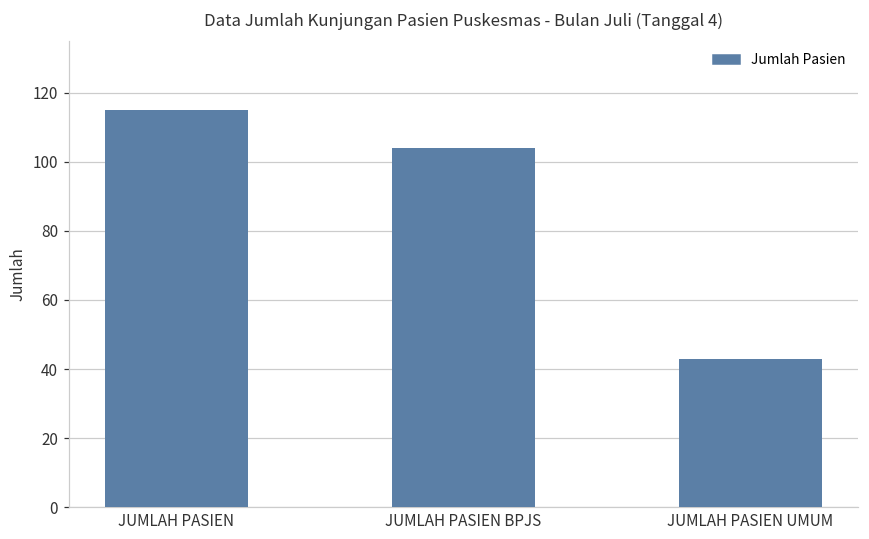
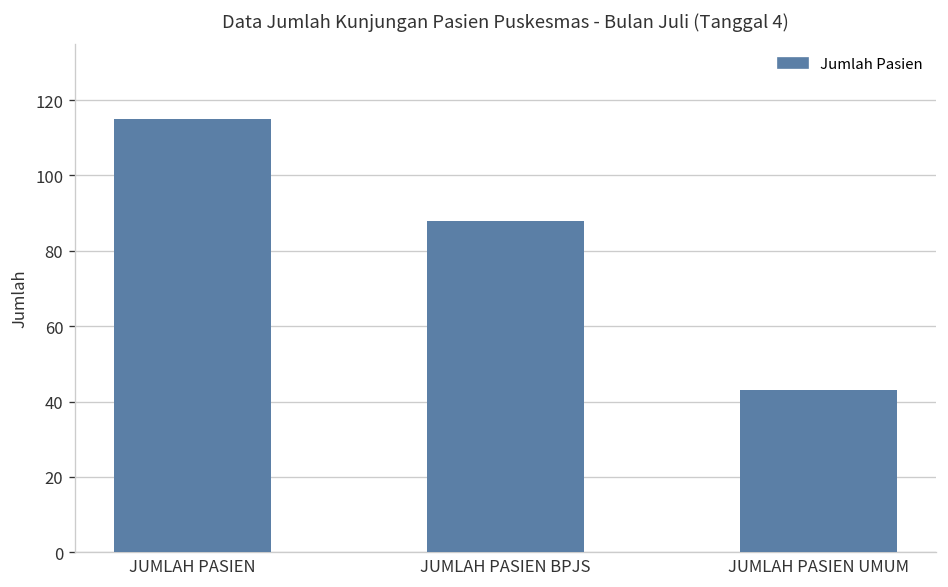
JUMLAH PASIEN BPJS: 104 -> 88
